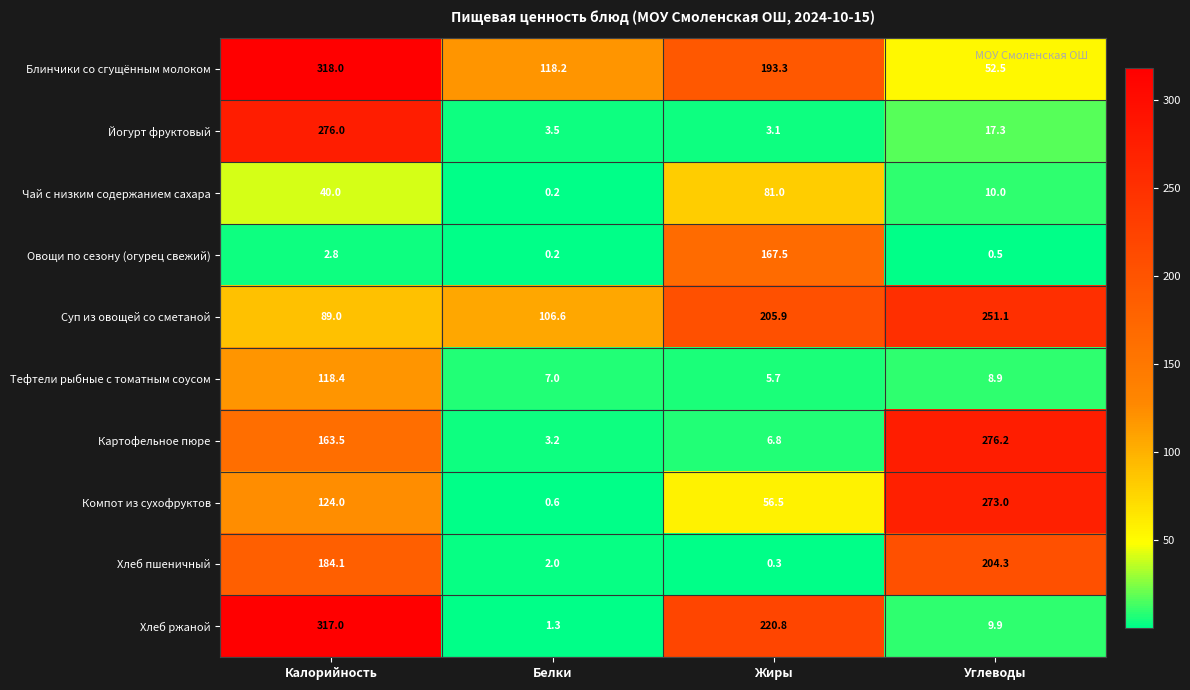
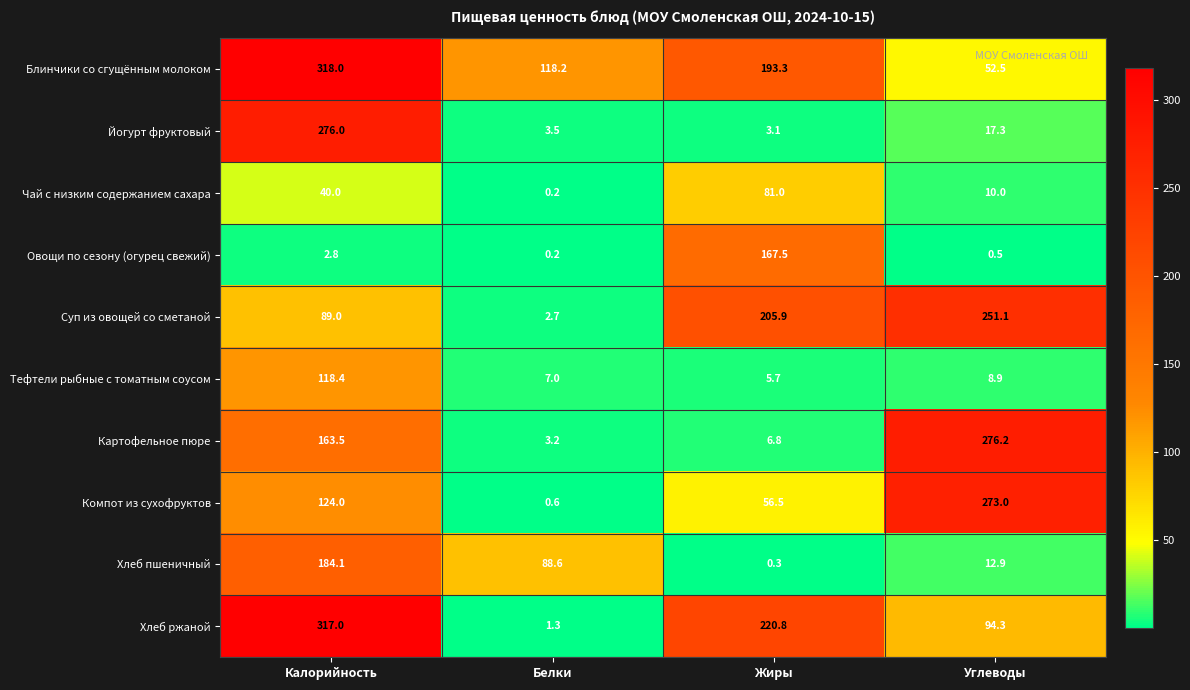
Суп из овощей со сметаной, Белки: 106.6 -> 2.7
Хлеб пшеничный, Белки: 2.0 -> 88.6
Хлеб пшеничный, Углеводы: 204.3 -> 12.9
Хлеб ржаной, Углеводы: 9.9 -> 94.3
